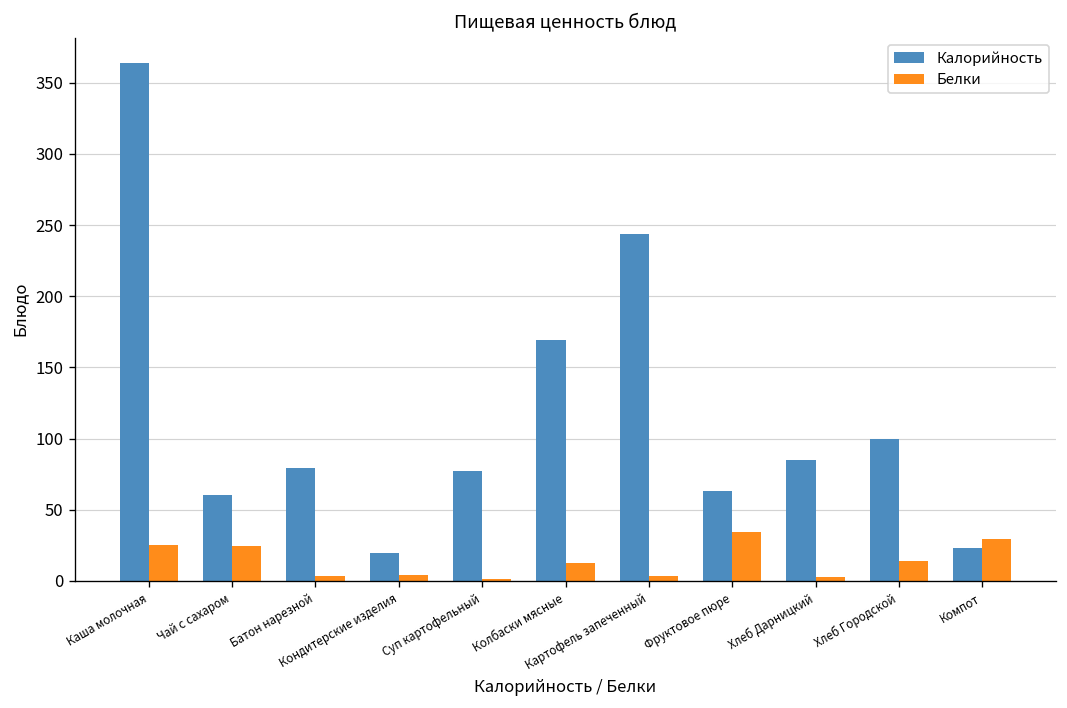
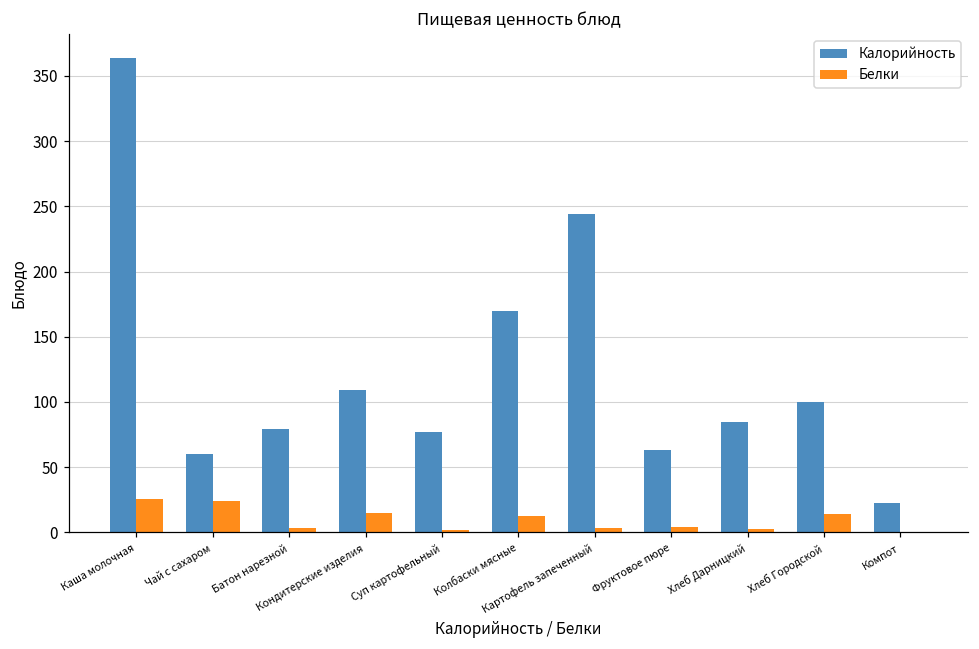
Калорийность, Кондитерские изделия: 20 -> 110
Белки, Кондитерские изделия: 4 -> 15
Белки, Фруктовое пюре: 35 -> 4
Белки, Компот: 30 -> 0
